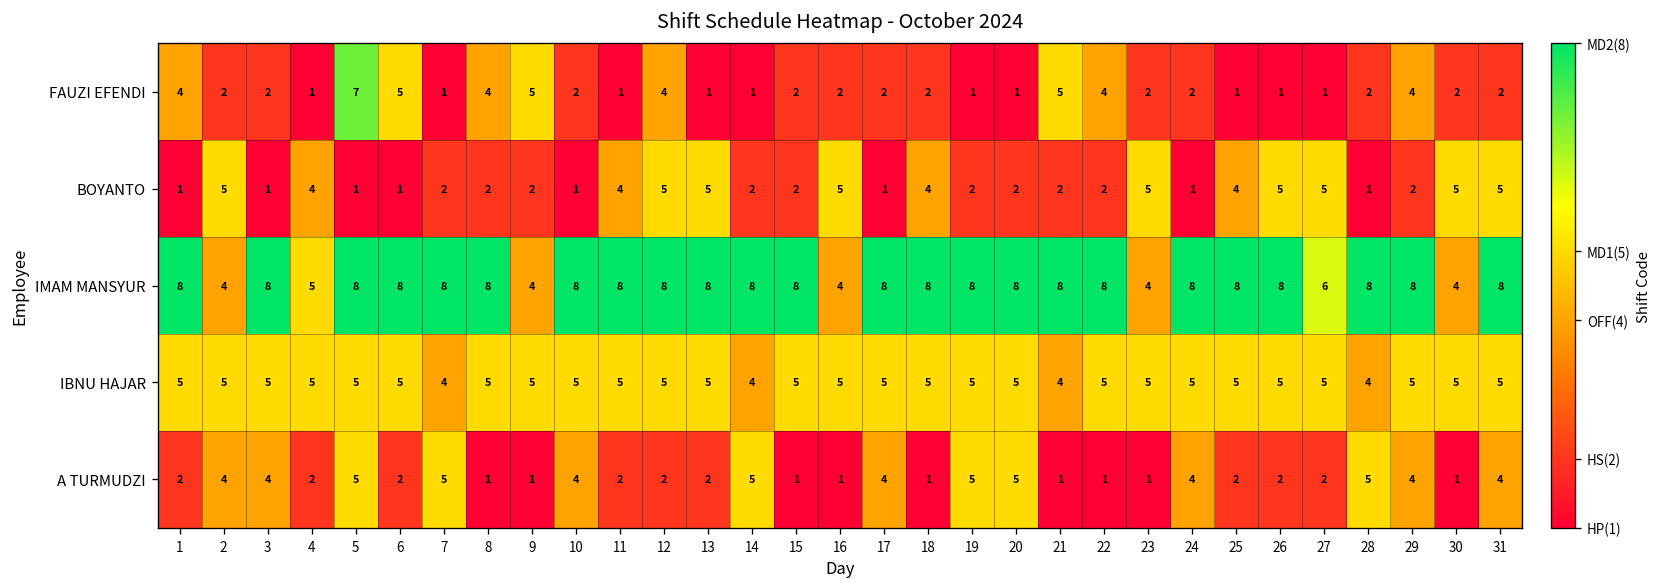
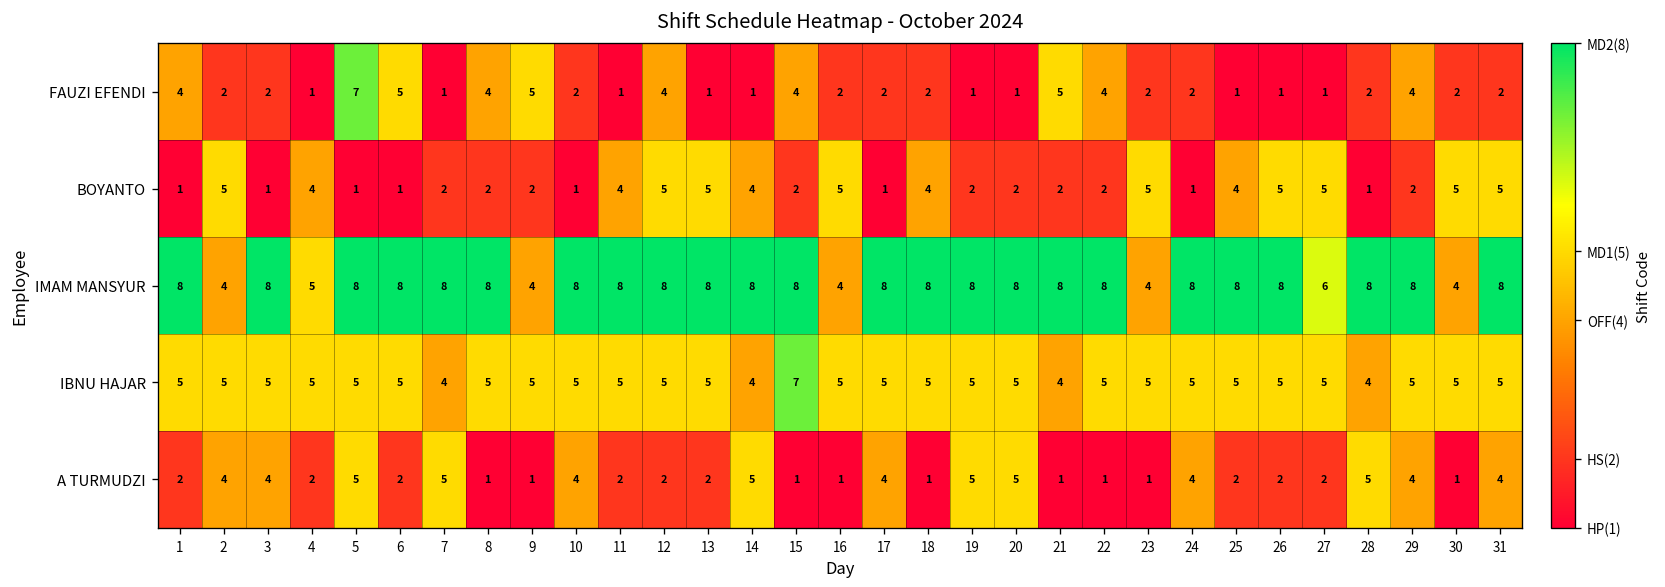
FAUZI EFENDI, 15: 2 -> 4
BOYANTO, 14: 2 -> 4
IBNU HAJAR, 15: 5 -> 7
